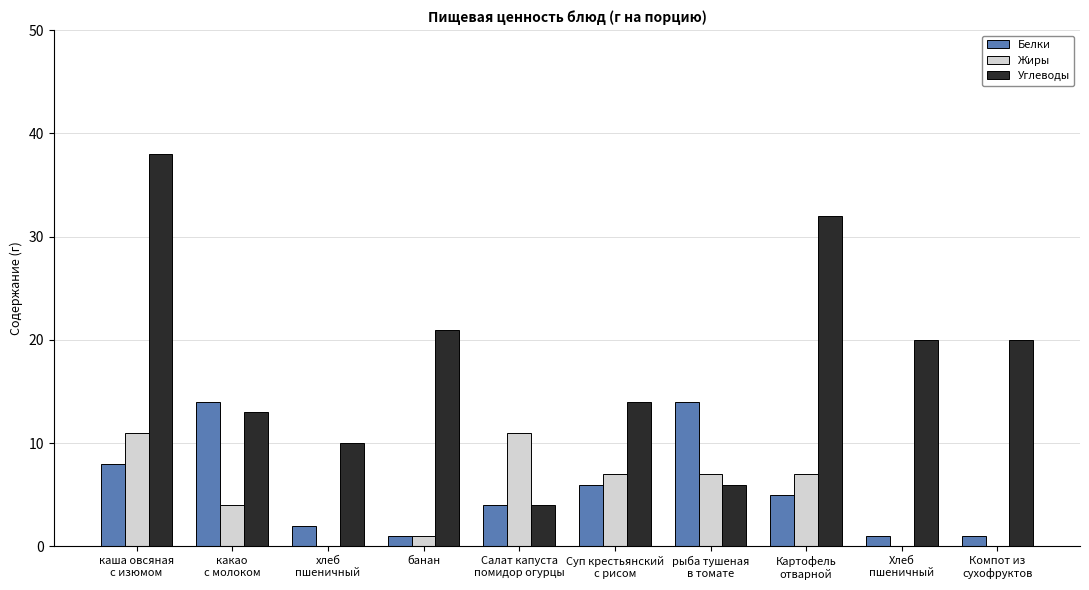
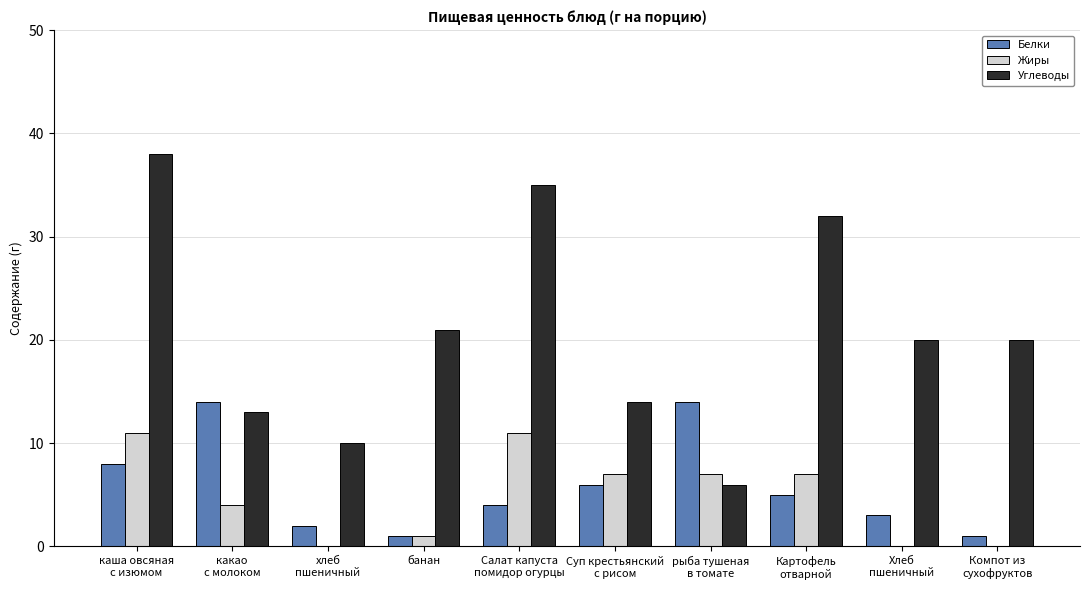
Углеводы, Салат капуста помидор огурцы: 4 -> 35
Белки, Хлеб пшеничный: 1 -> 3
